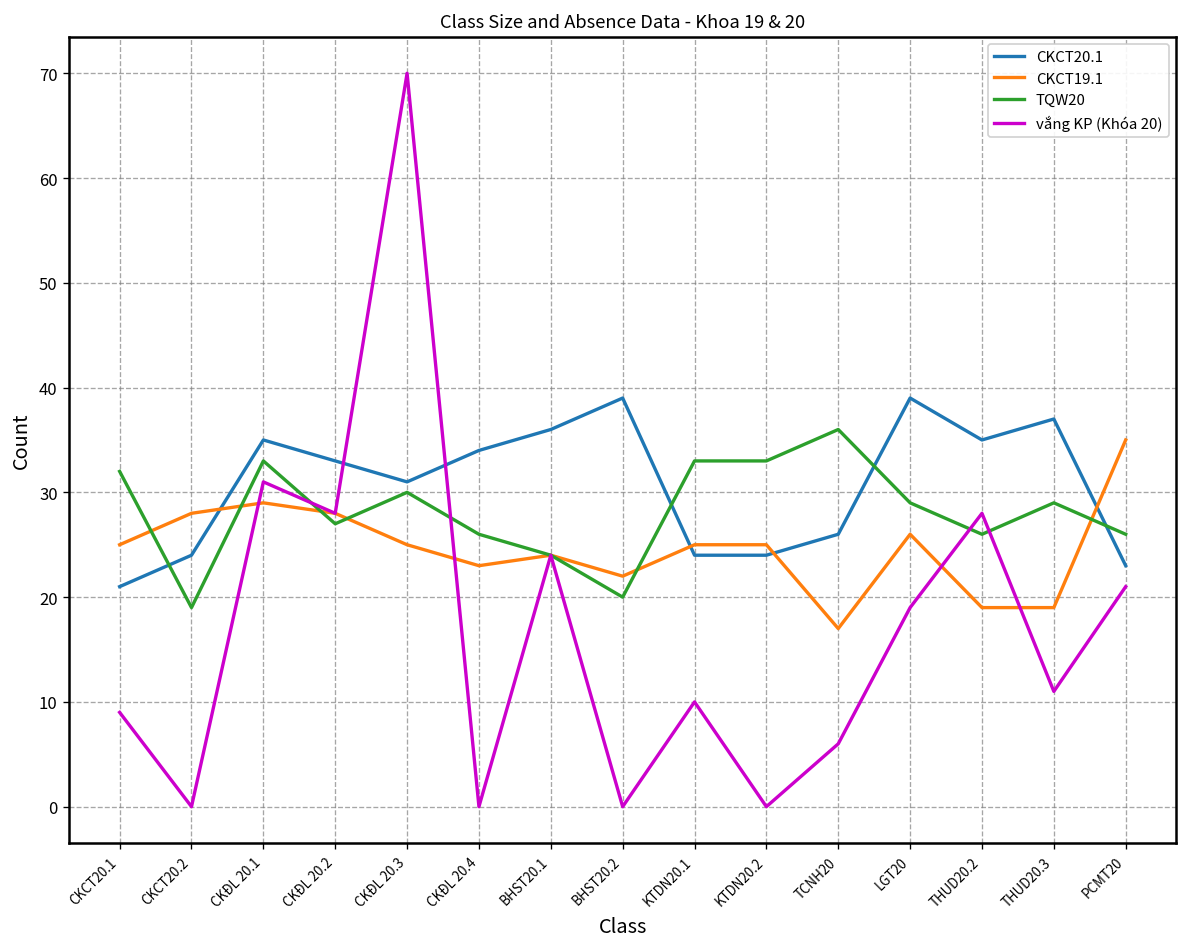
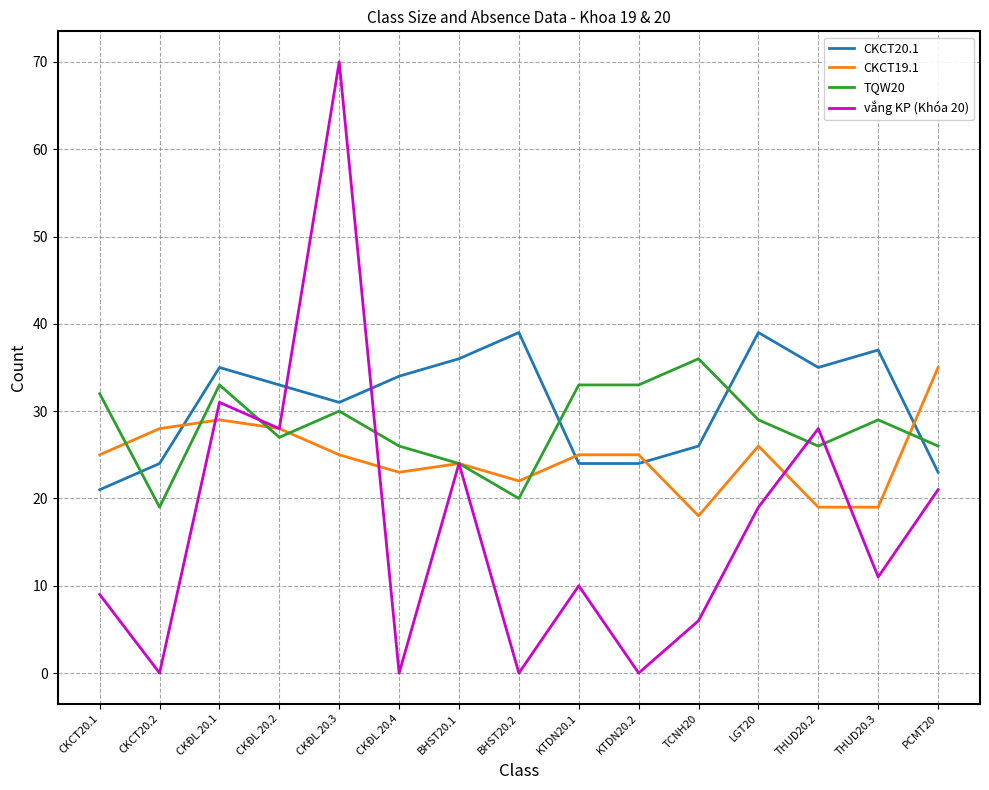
CKCT19.1, TCNH20: 17 -> 18
